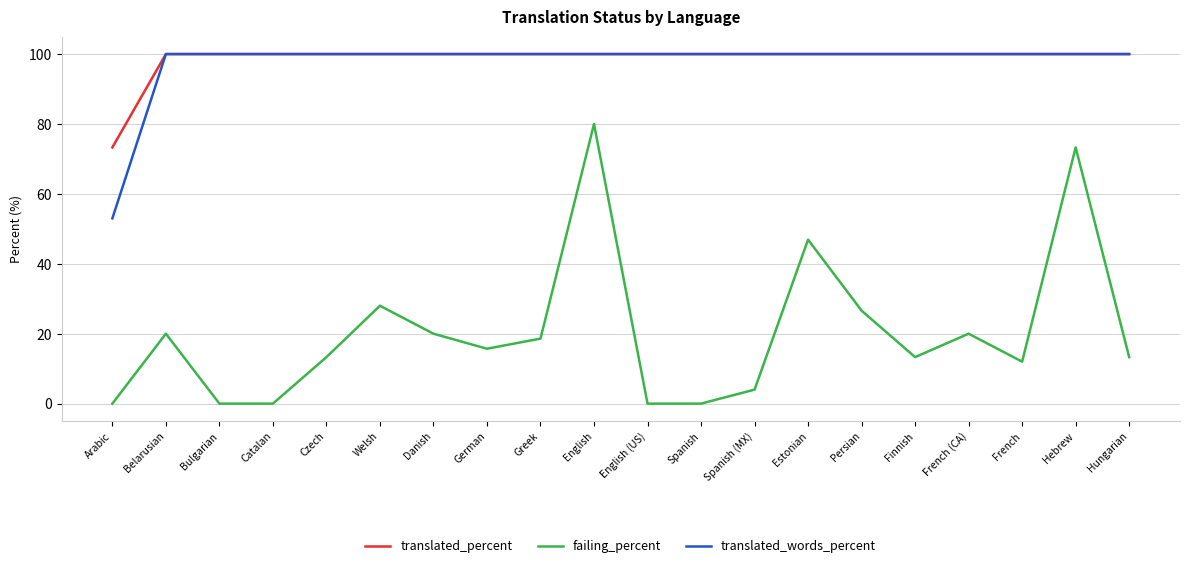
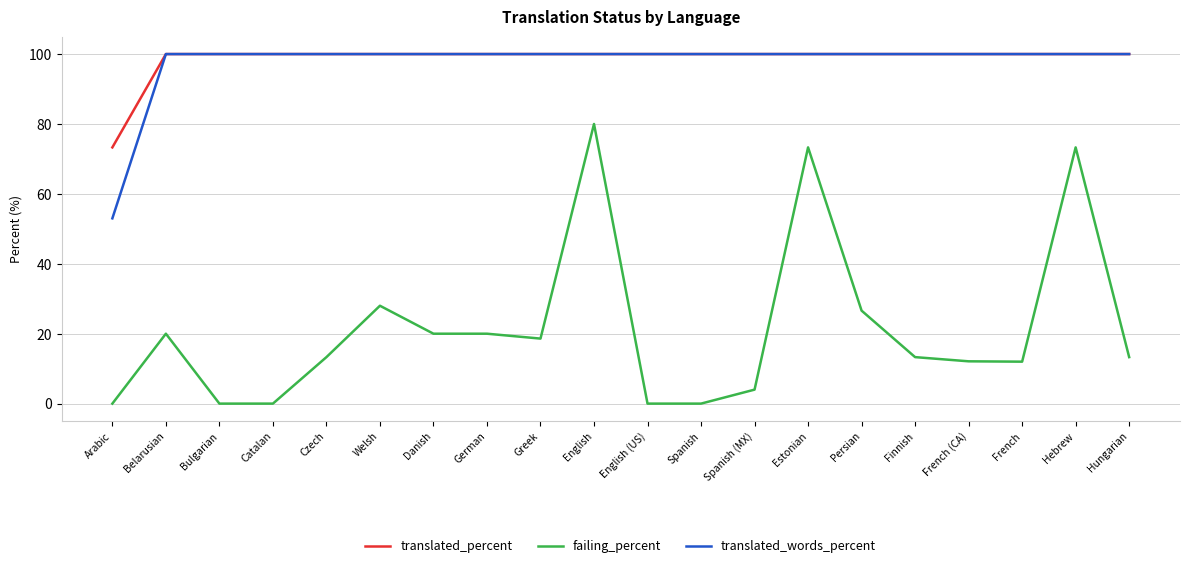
failing_percent, German: 16 -> 20
failing_percent, Estonian: 47 -> 73
failing_percent, French (CA): 20 -> 12
